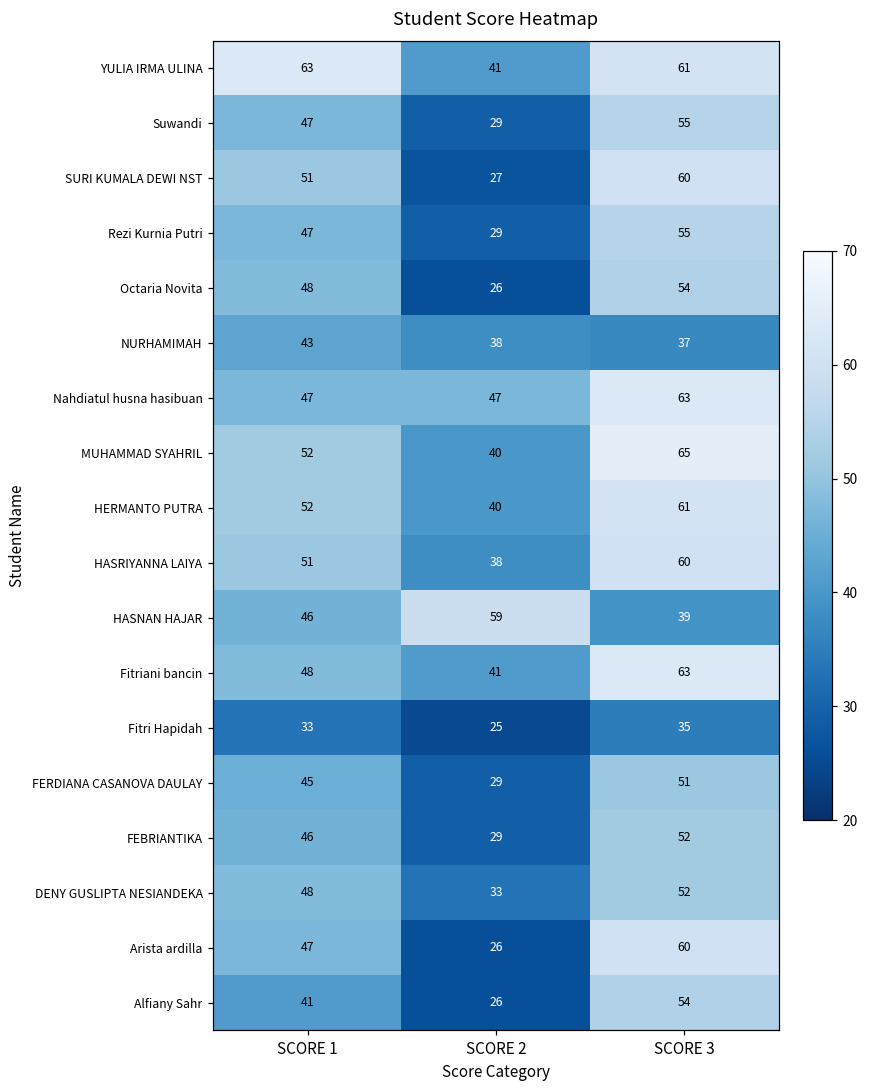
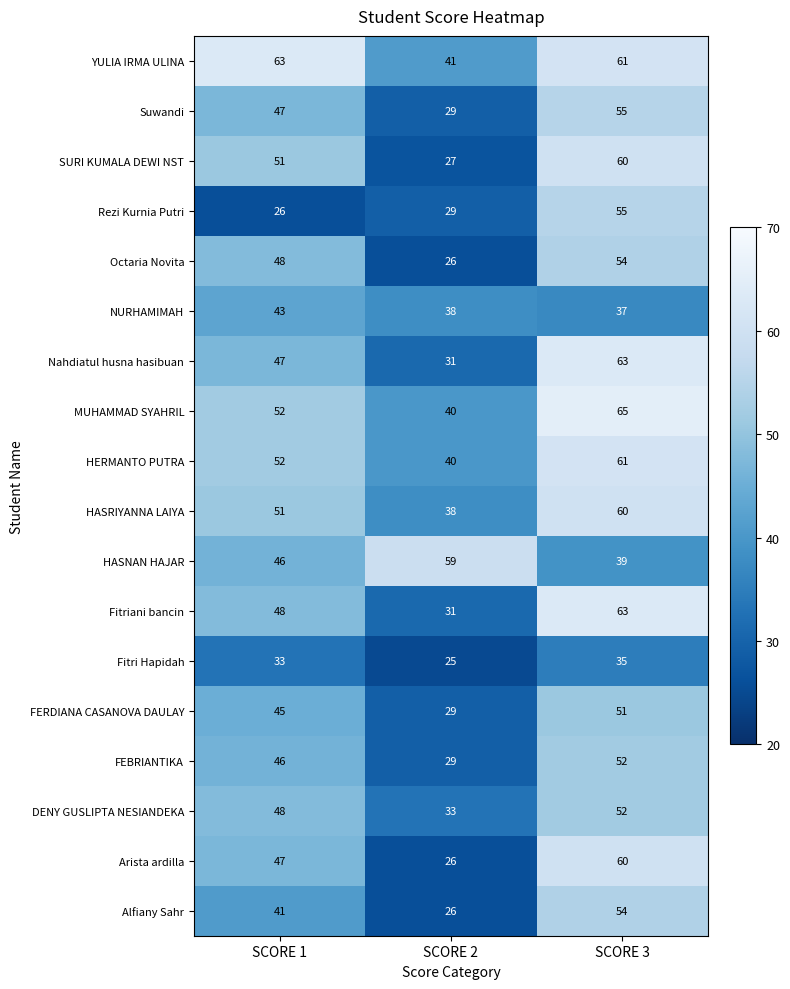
Rezi Kurnia Putri, SCORE 1: 47 -> 26
Nahdiatul husna hasibuan, SCORE 2: 47 -> 31
Fitriani bancin, SCORE 2: 41 -> 31
